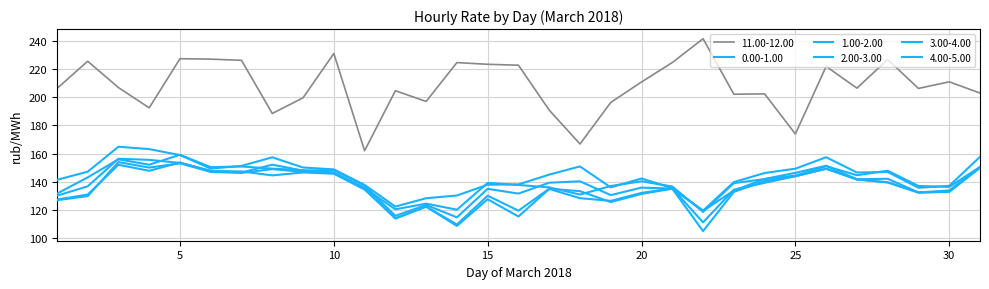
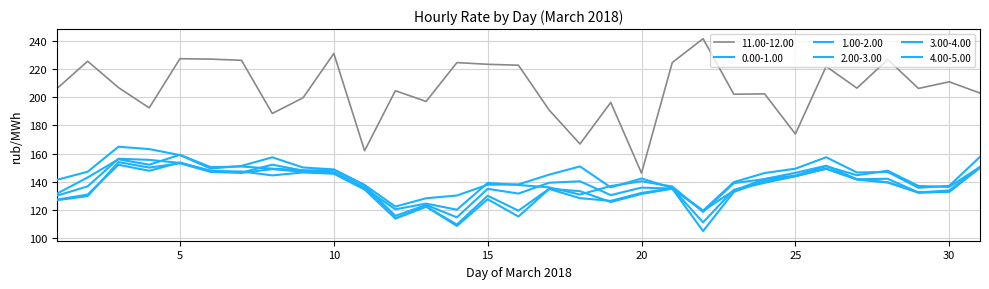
11.00-12.00, 20: 211 -> 146
